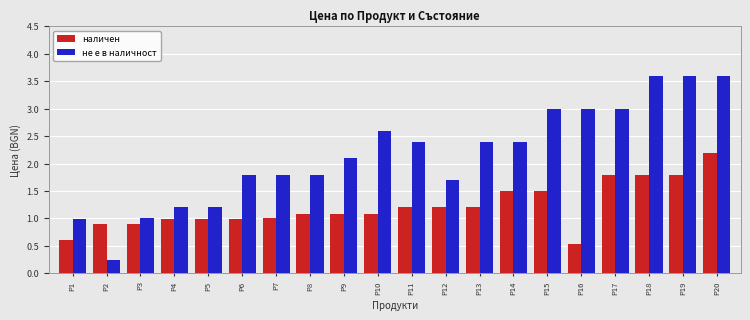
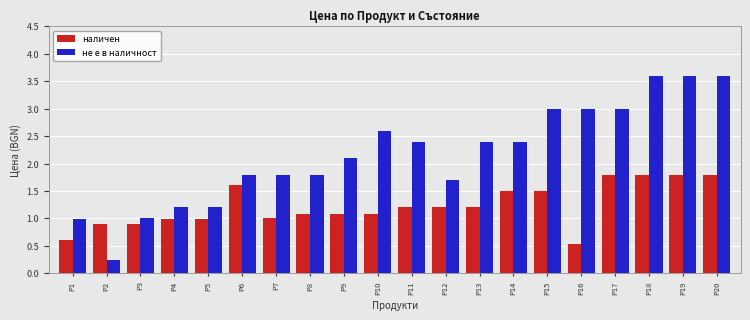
наличен, P6: 1.0 -> 1.6
наличен, P20: 2.2 -> 1.8
